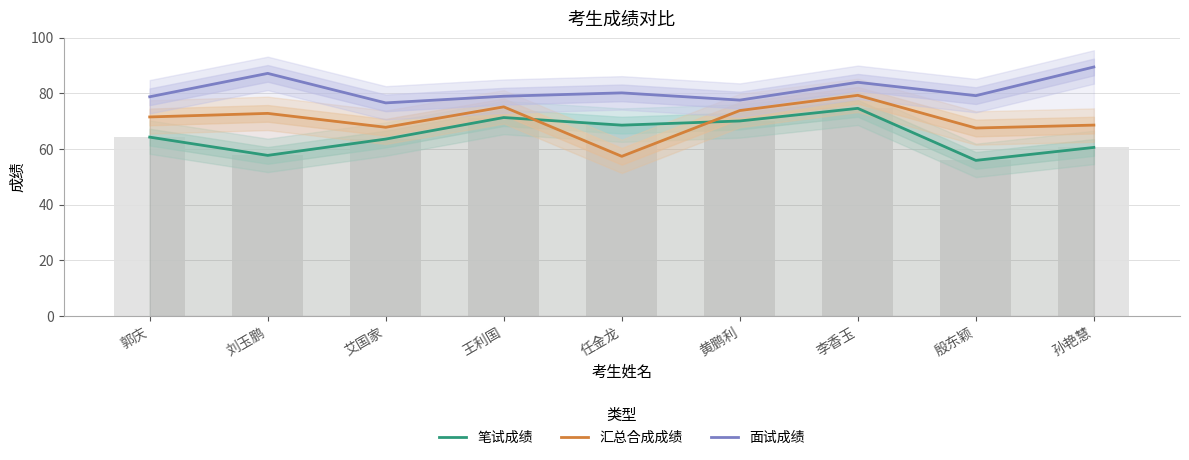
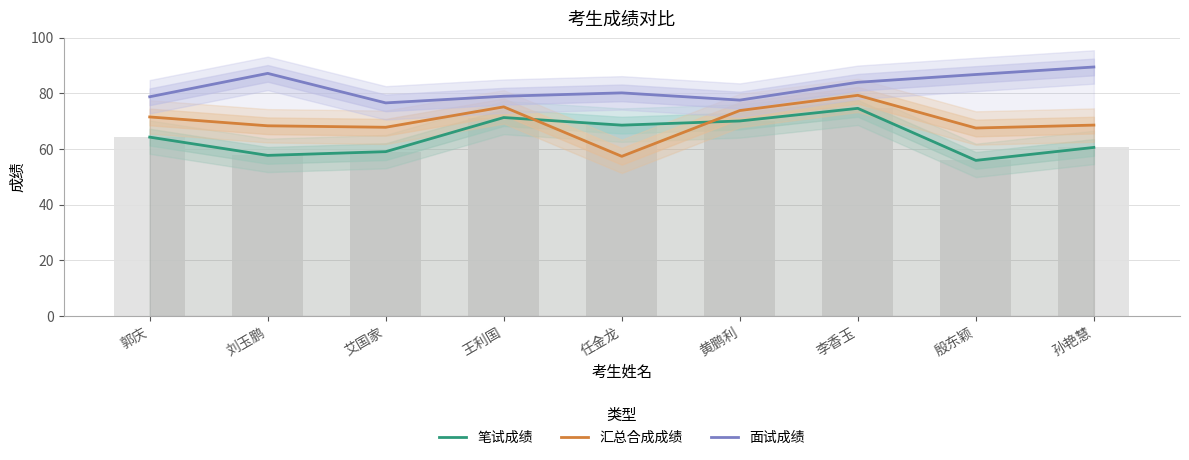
汇总合成成绩, 刘玉鹏: 73 -> 68
笔试成绩, 艾国家: 64 -> 59
面试成绩, 殷东颖: 79 -> 87
